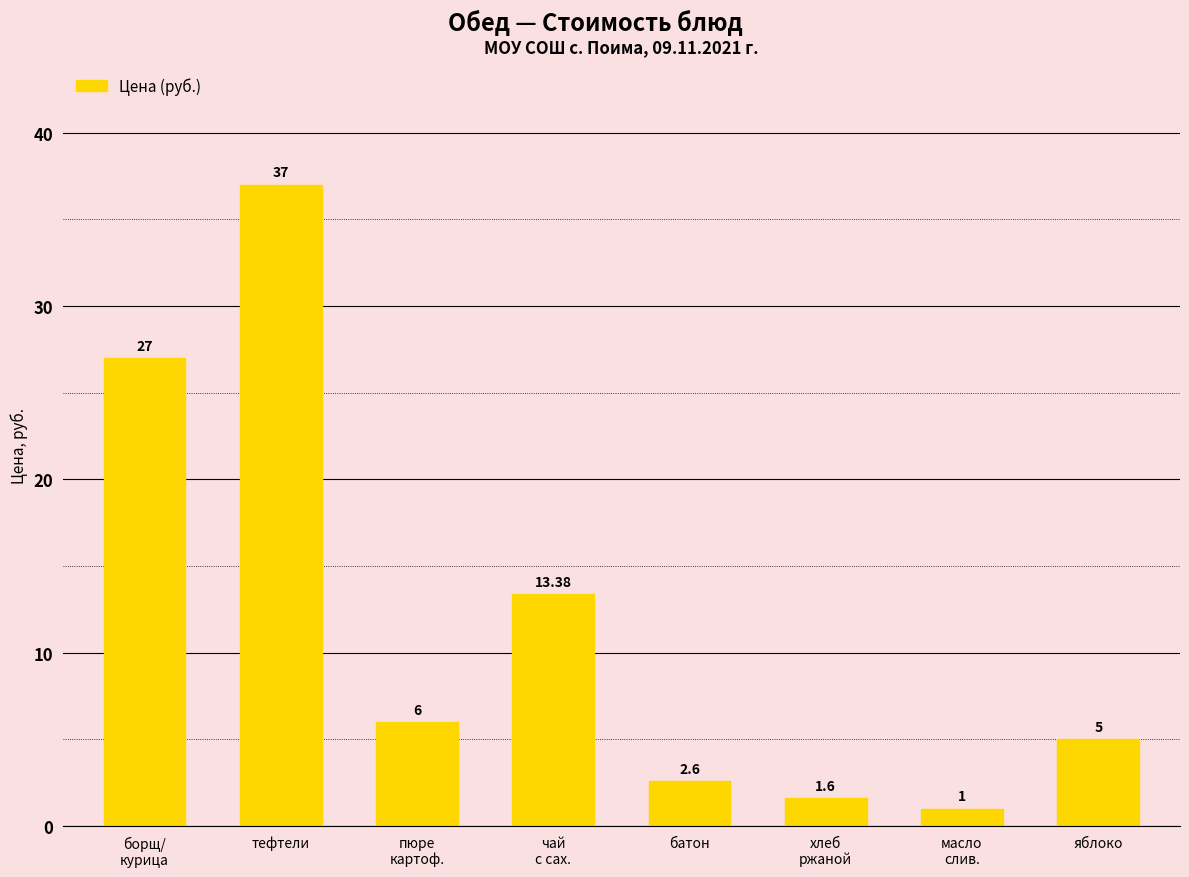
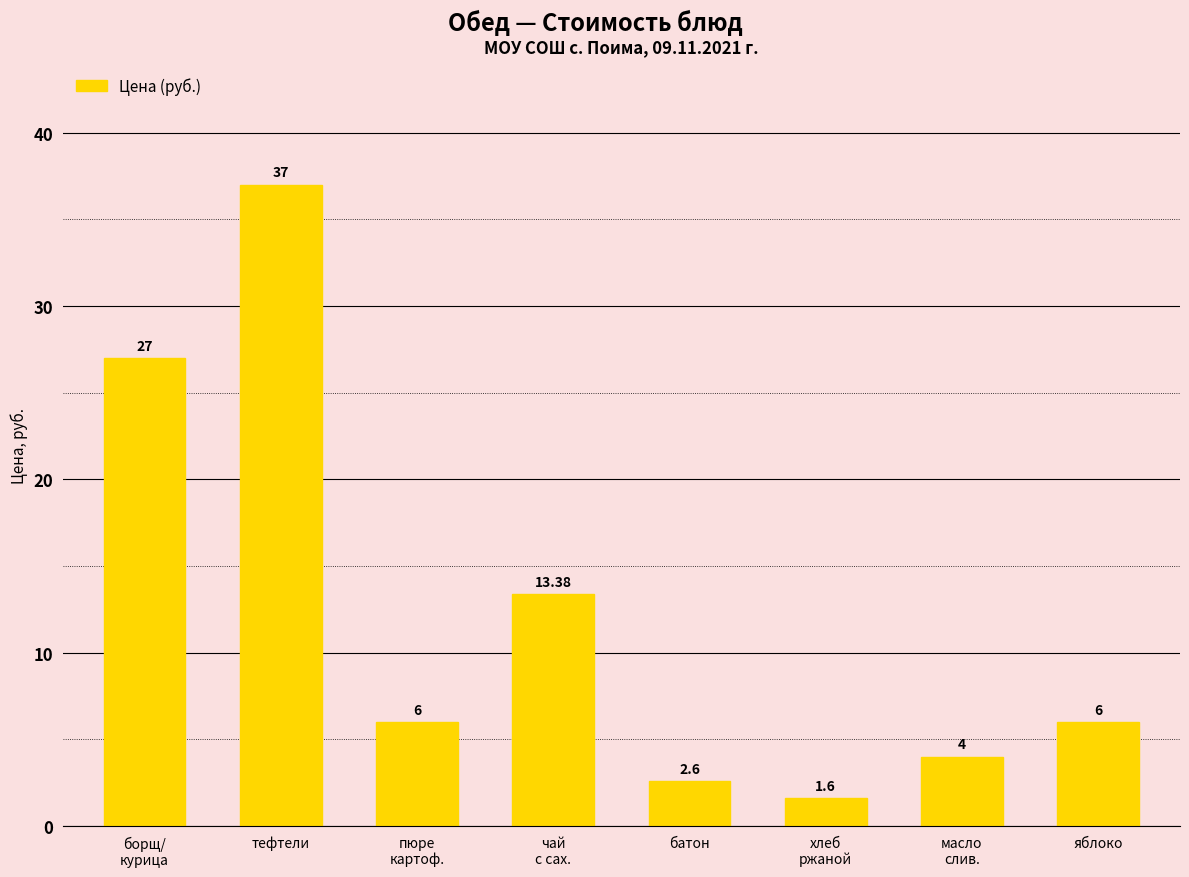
масло слив.: 1 -> 4
яблоко: 5 -> 6
